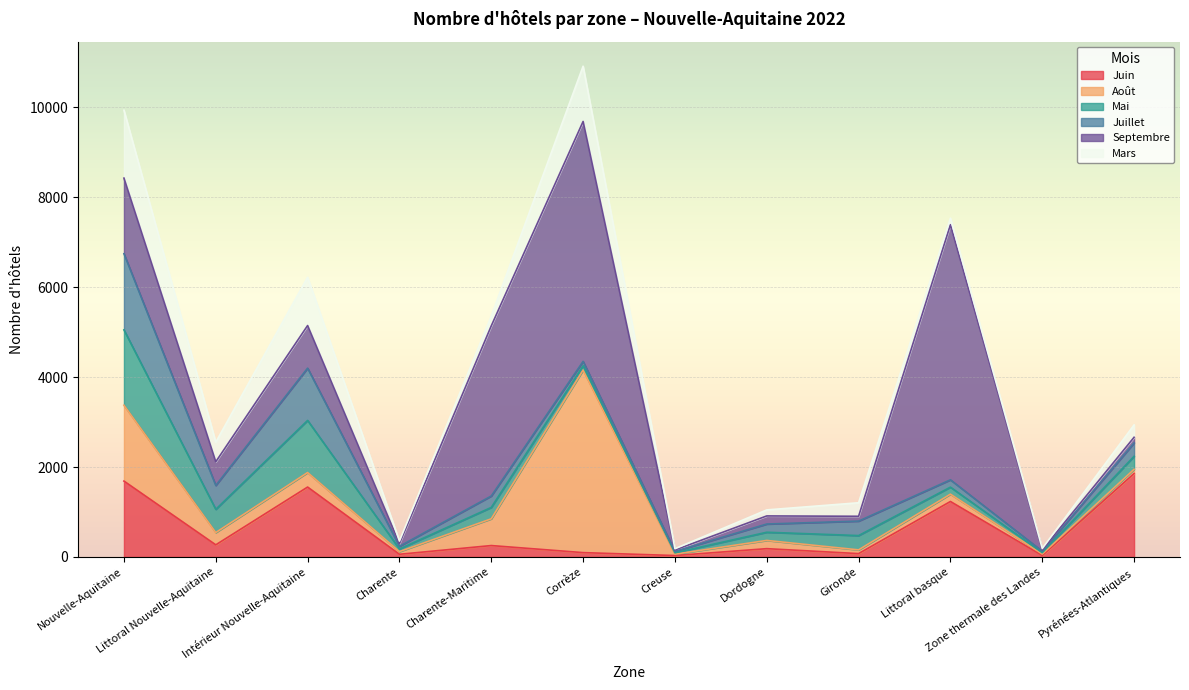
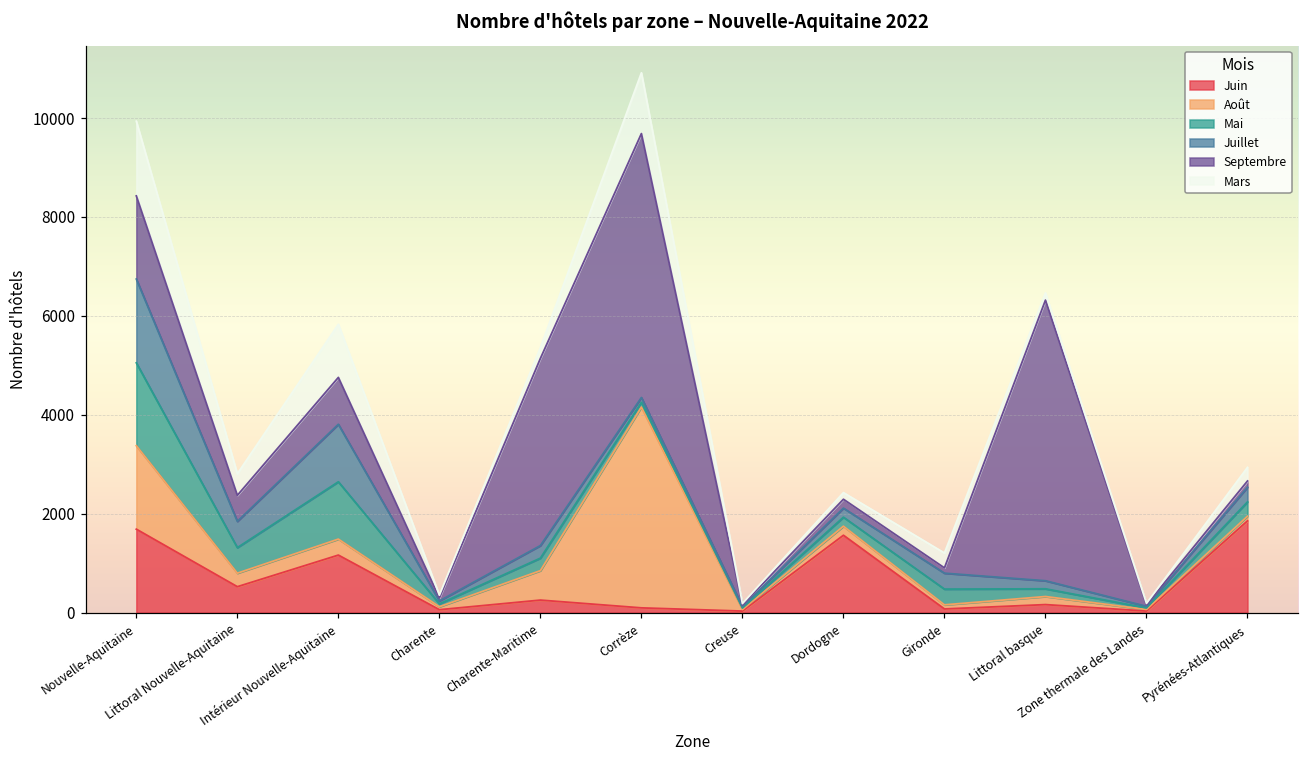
Juin, Littoral Nouvelle-Aquitaine: 300 -> 500
Juin, Intérieur Nouvelle-Aquitaine: 1600 -> 1200
Juin, Dordogne: 200 -> 1600
Juin, Littoral basque: 1200 -> 200
